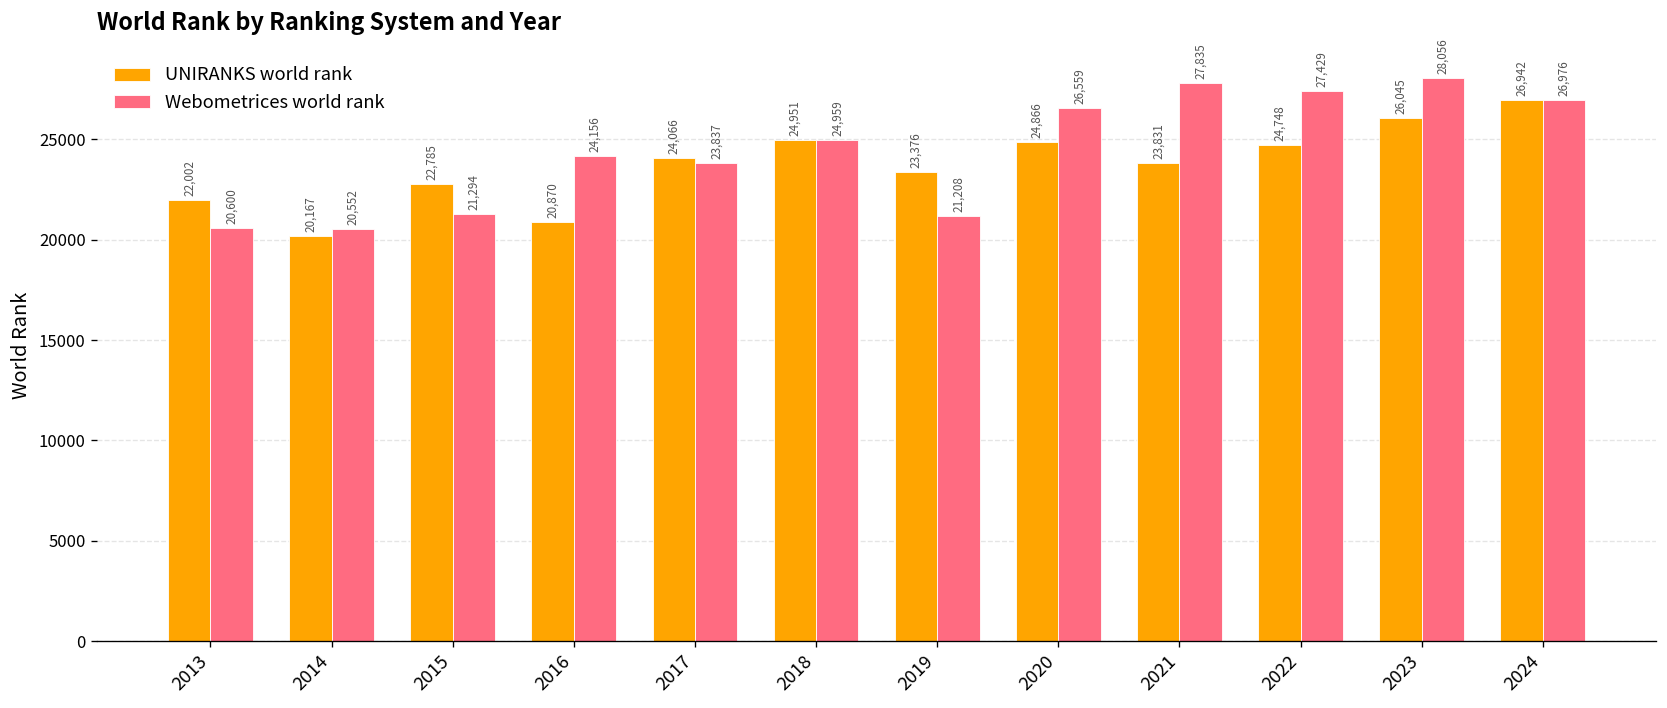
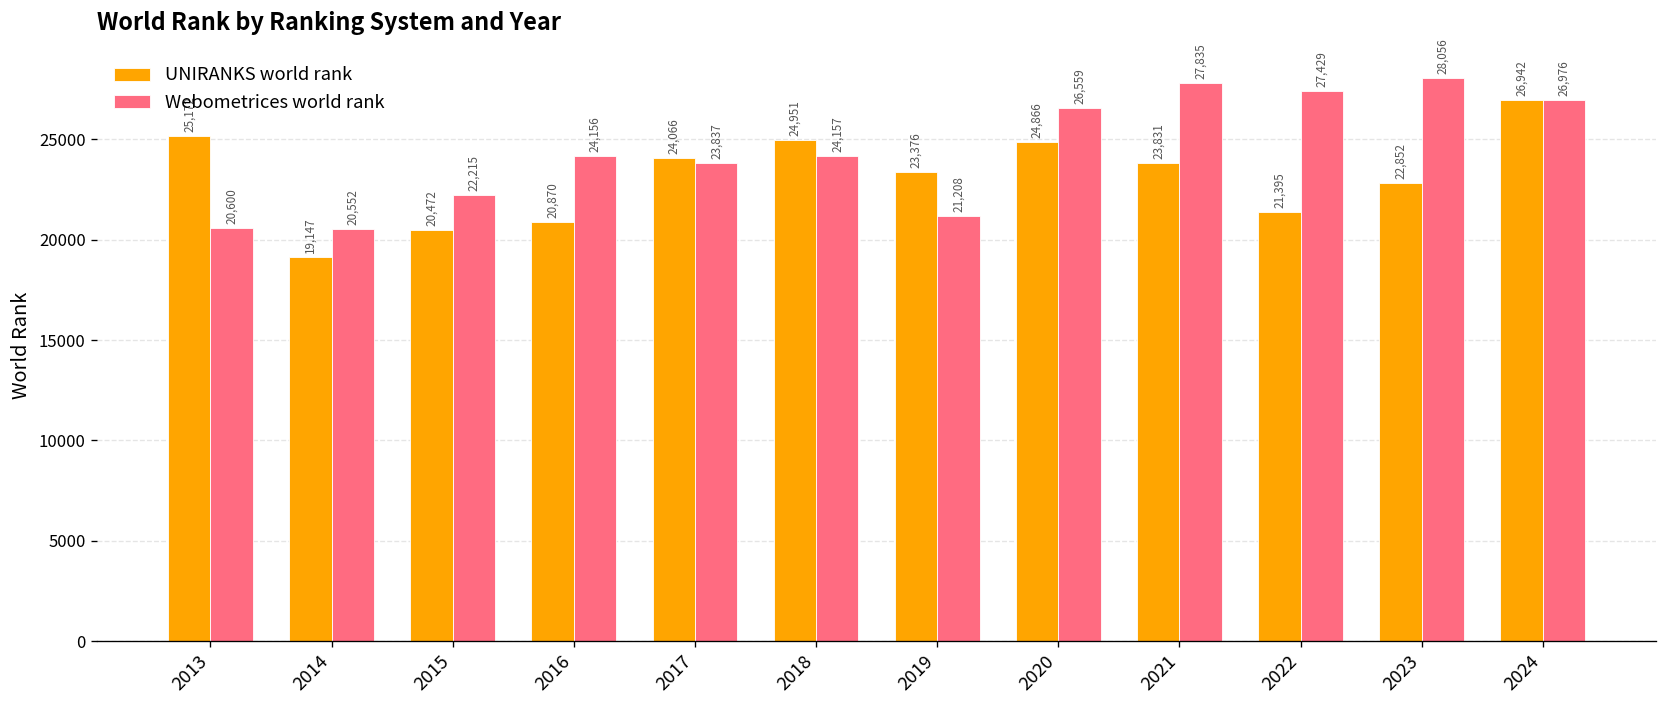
UNIRANKS world rank, 2013: 22,002 -> 25,172
UNIRANKS world rank, 2014: 20,167 -> 19,147
UNIRANKS world rank, 2015: 22,785 -> 20,472
Webometrices world rank, 2015: 21,294 -> 22,215
Webometrices world rank, 2018: 24,959 -> 24,157
UNIRANKS world rank, 2022: 24,748 -> 21,395
UNIRANKS world rank, 2023: 26,045 -> 22,852
